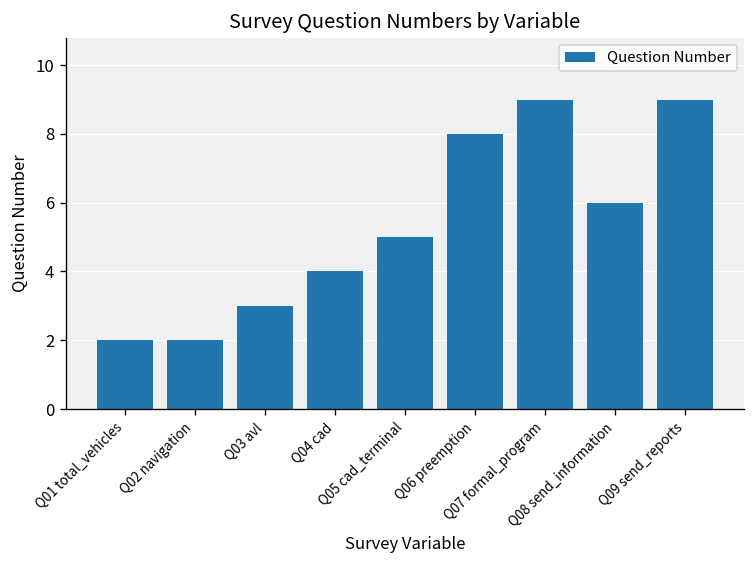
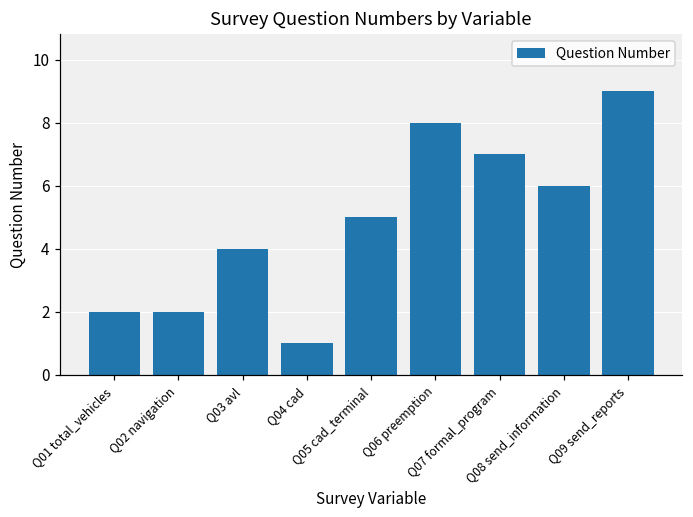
Q03 avl: 3 -> 4
Q04 cad: 4 -> 1
Q07 formal_program: 9 -> 7
